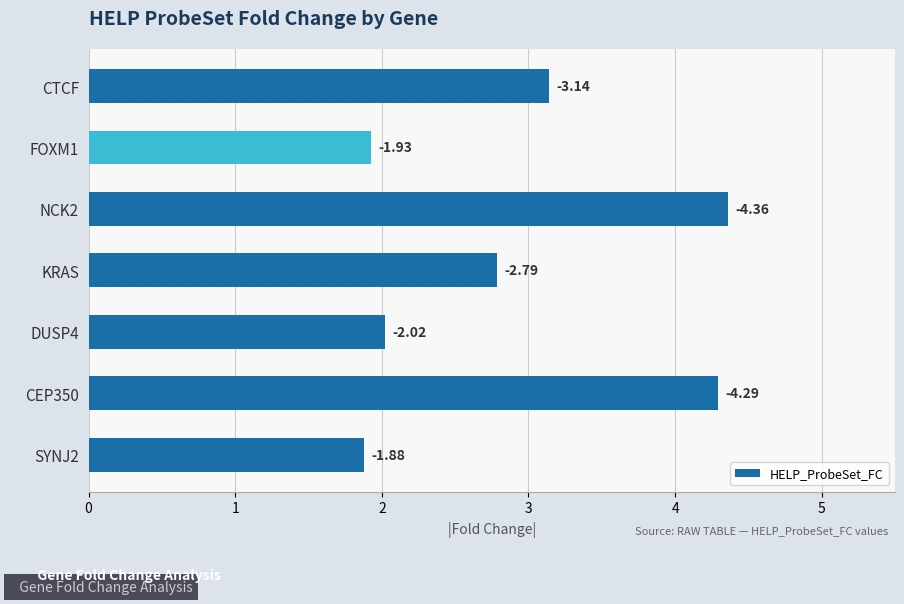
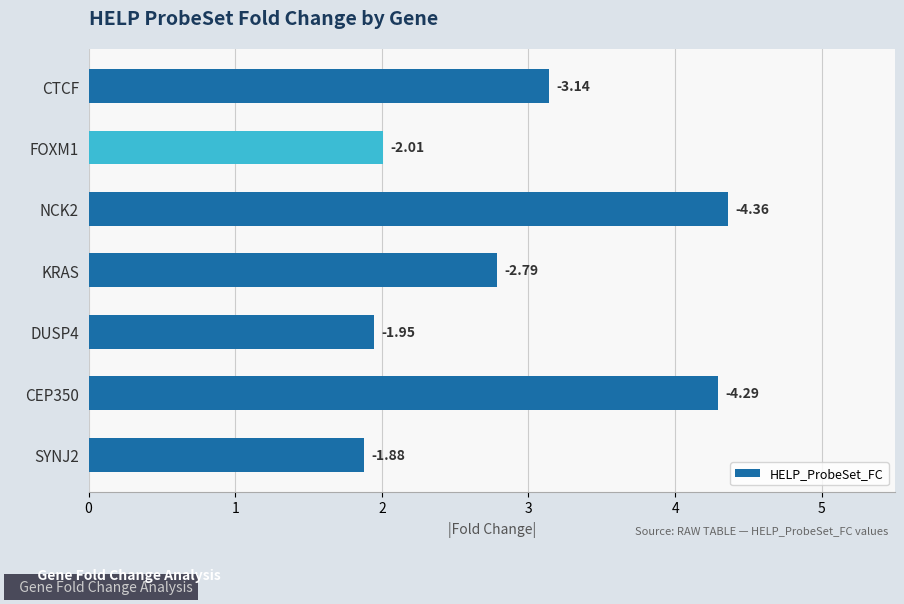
FOXM1: -1.93 -> -2.01
DUSP4: -2.02 -> -1.95
